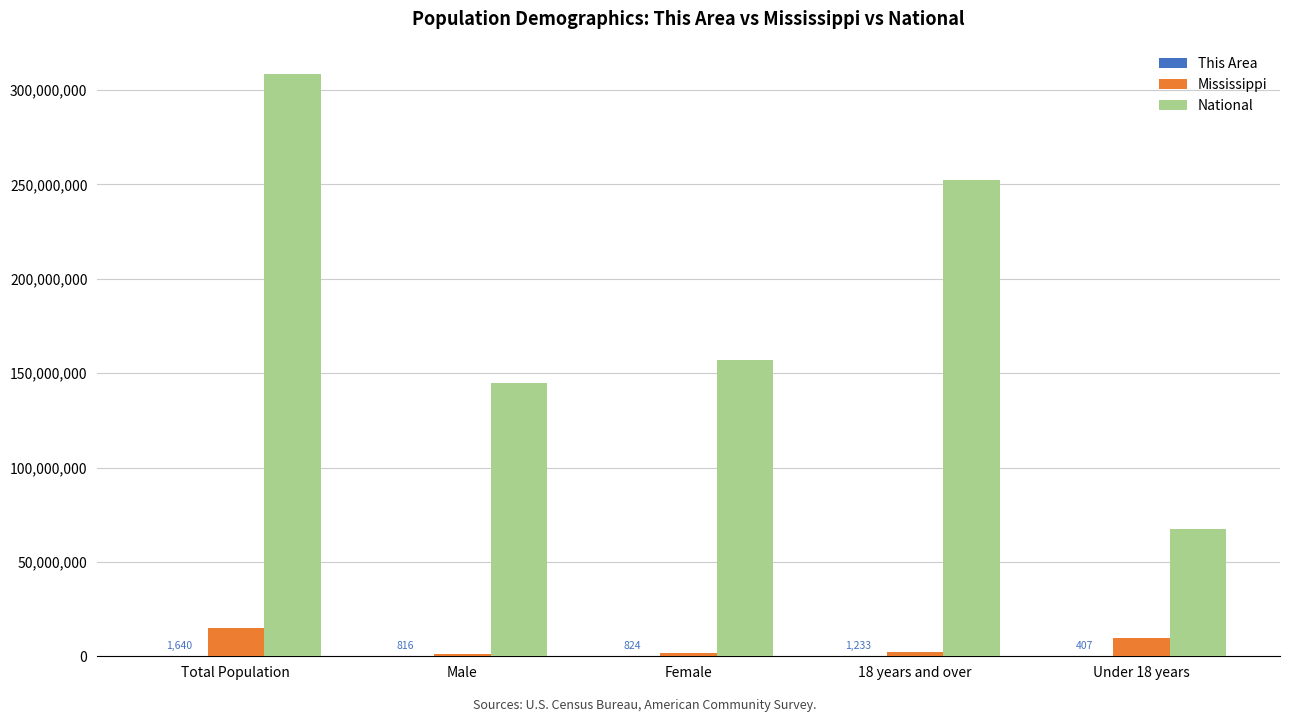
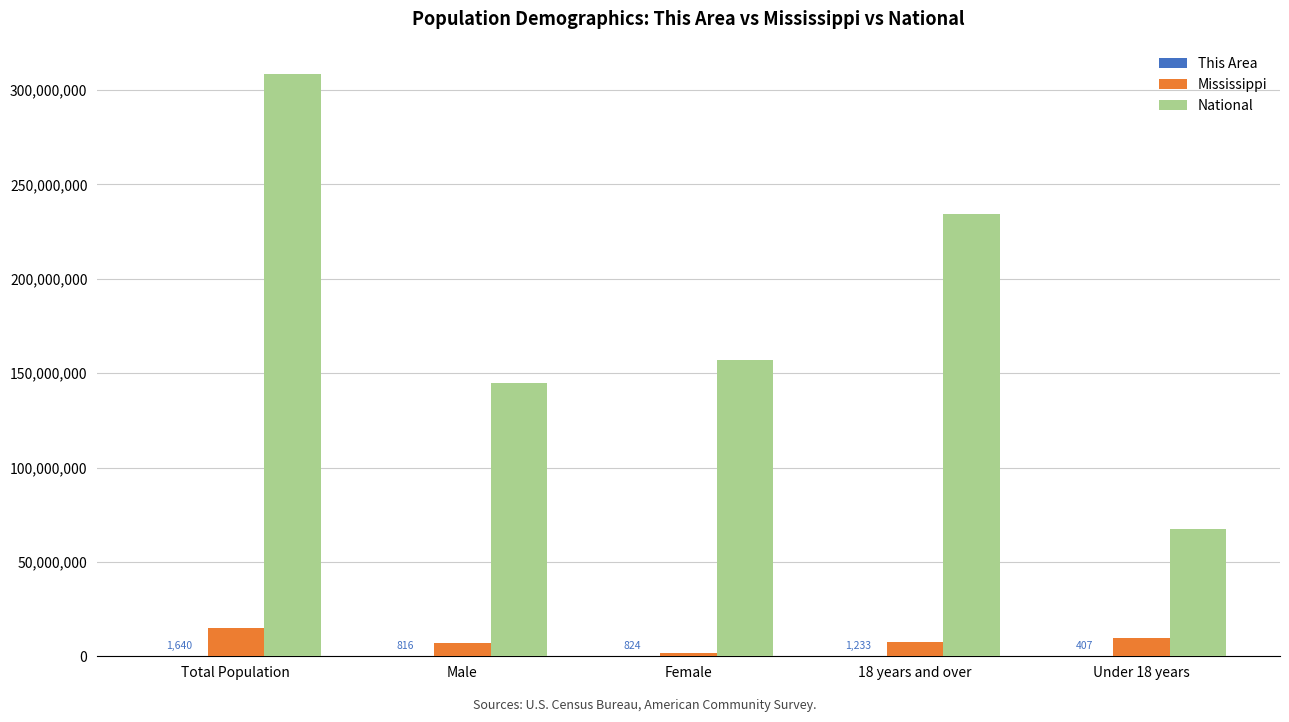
Mississippi, Male: 1,000,000 -> 7,000,000
Mississippi, 18 years and over: 2,000,000 -> 8,000,000
National, 18 years and over: 253,000,000 -> 235,000,000
